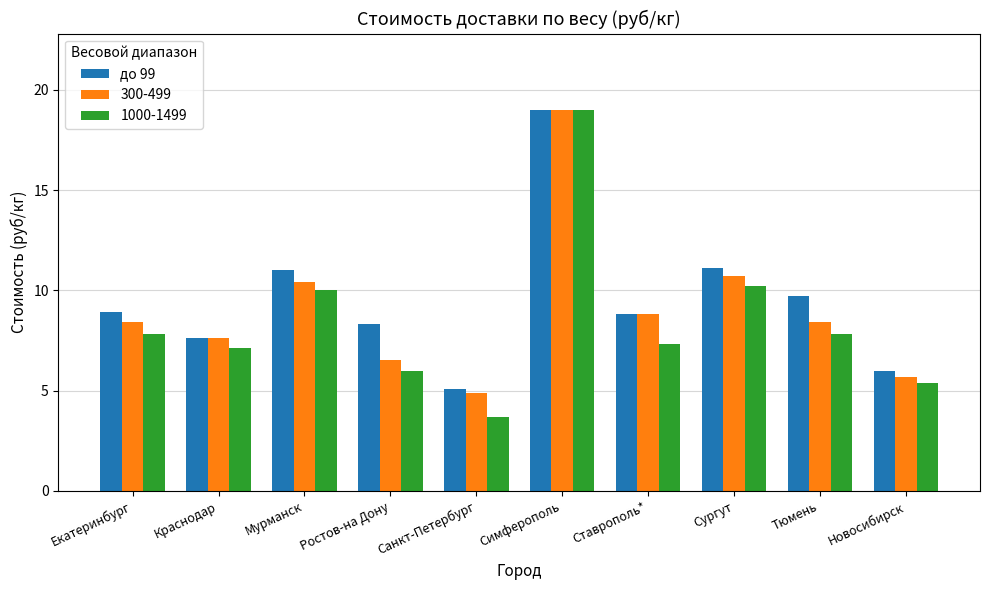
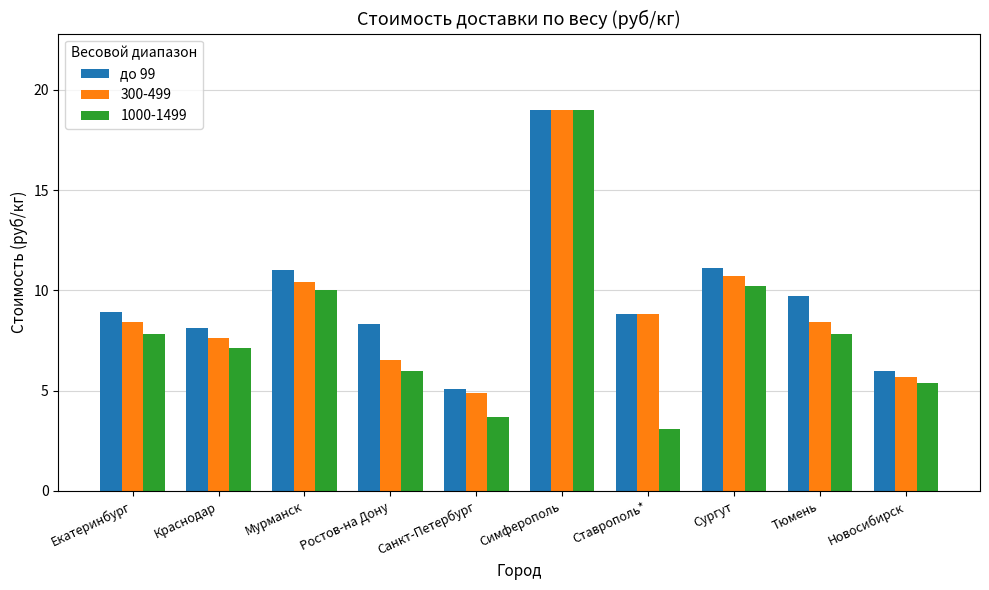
до 99, Краснодар: 7.6 -> 8.1
1000-1499, Ставрополь*: 7.3 -> 3.1
